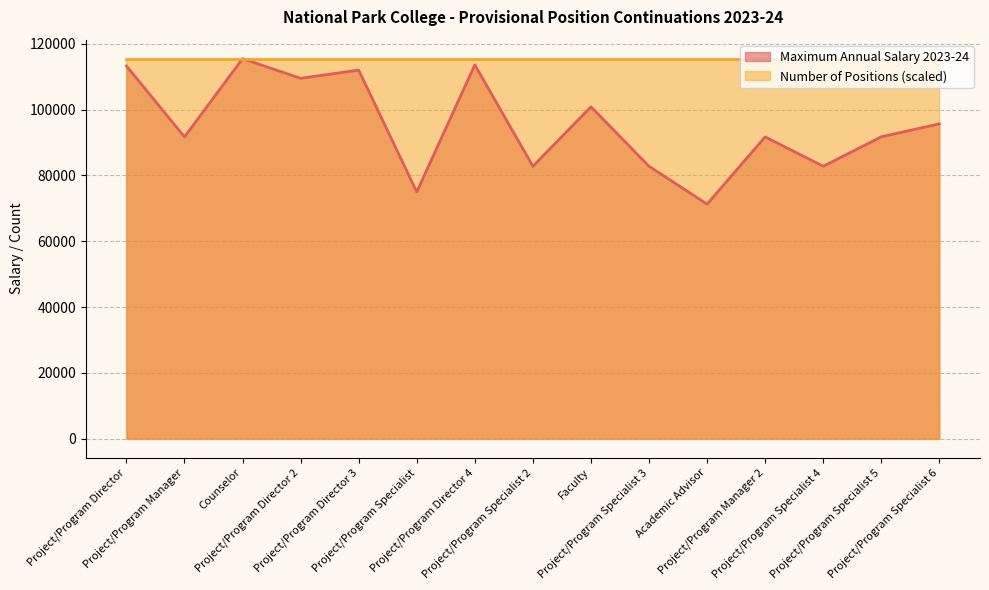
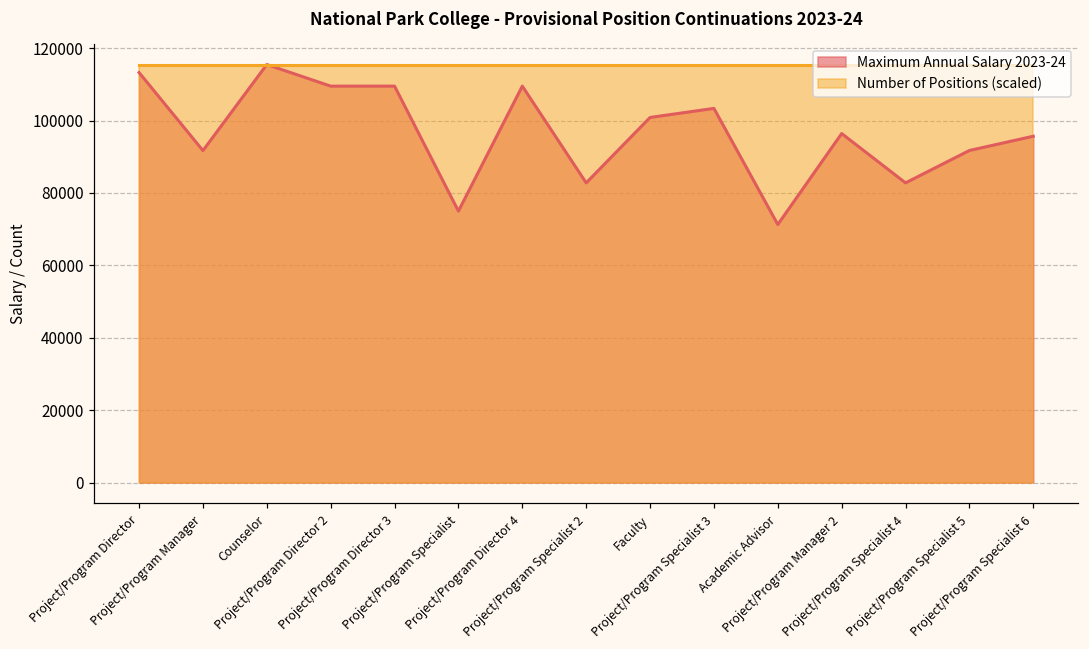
Maximum Annual Salary 2023-24, Project/Program Director 3: 112000 -> 110000
Maximum Annual Salary 2023-24, Project/Program Director 4: 114000 -> 110000
Maximum Annual Salary 2023-24, Project/Program Specialist 3: 83000 -> 103000
Maximum Annual Salary 2023-24, Project/Program Manager 2: 92000 -> 96000
